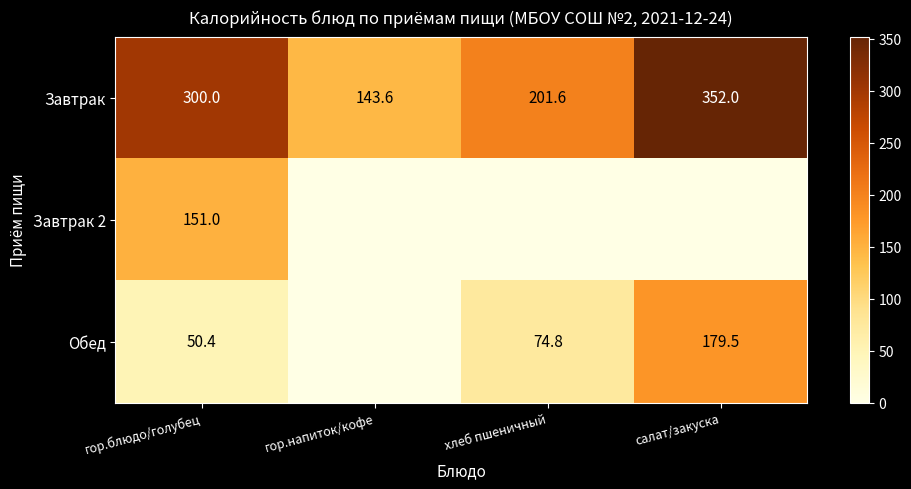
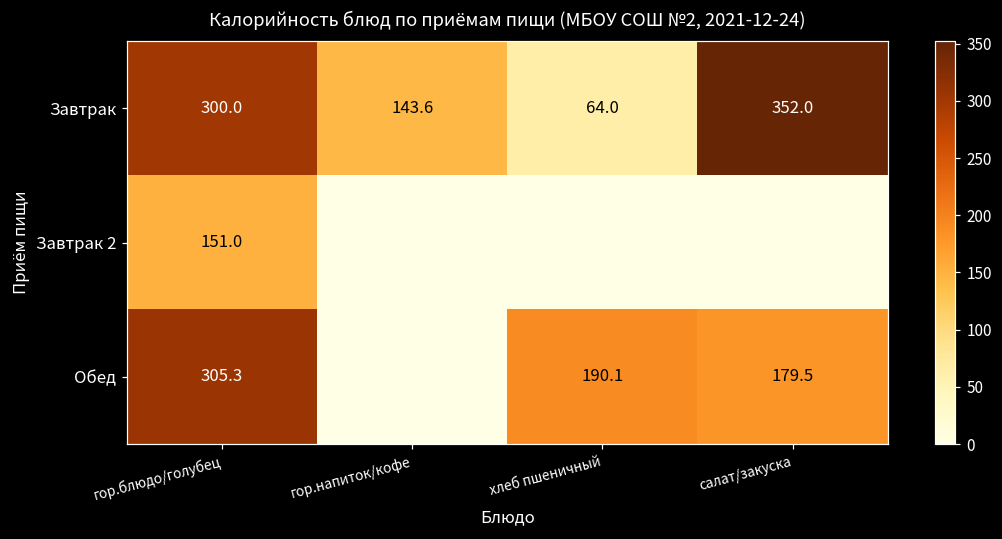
Завтрак, хлеб пшеничный: 201.6 -> 64.0
Обед, гор.блюдо/голубец: 50.4 -> 305.3
Обед, хлеб пшеничный: 74.8 -> 190.1
